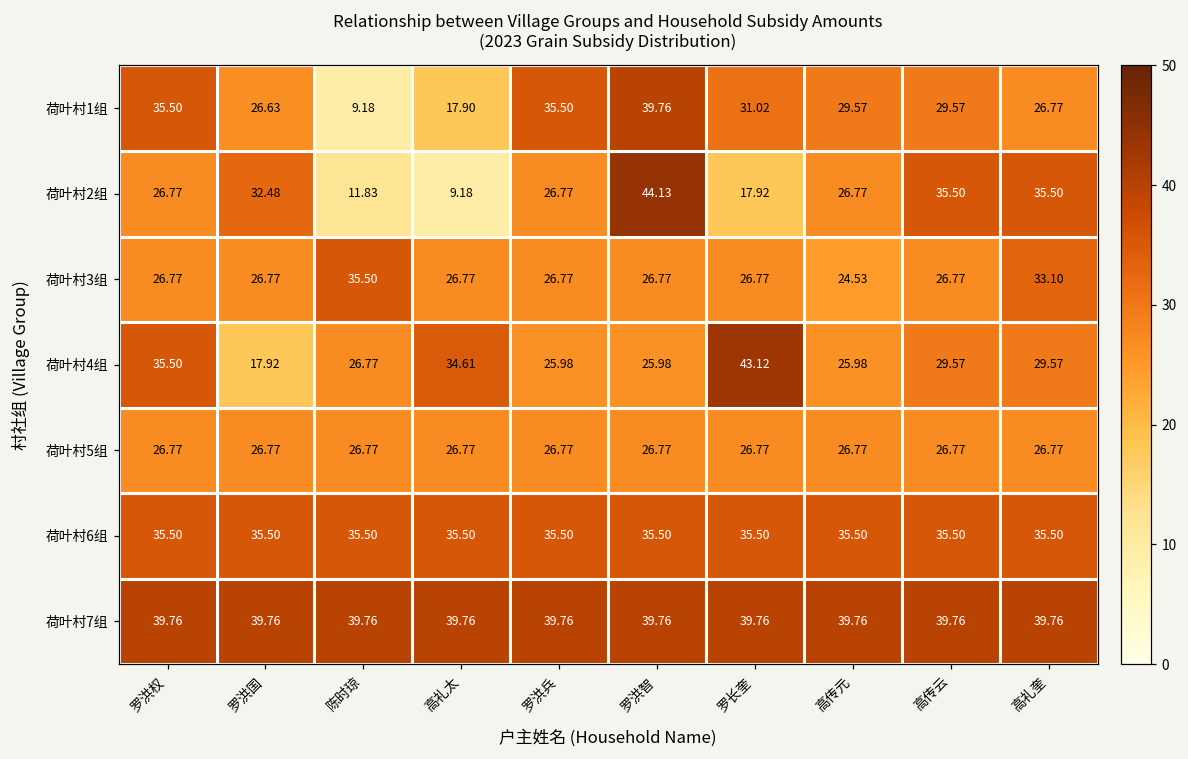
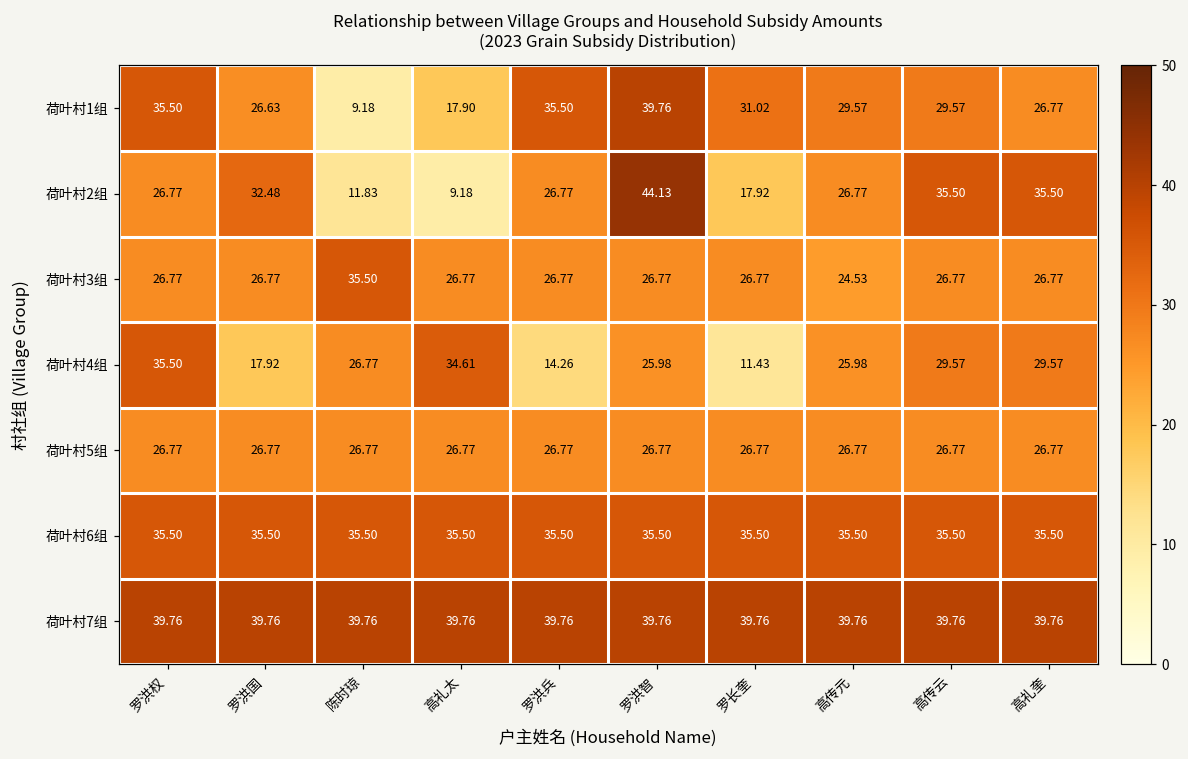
荷叶村3组, 高礼奎: 33.10 -> 26.77
荷叶村4组, 罗洪兵: 25.98 -> 14.26
荷叶村4组, 罗长奎: 43.12 -> 11.43
